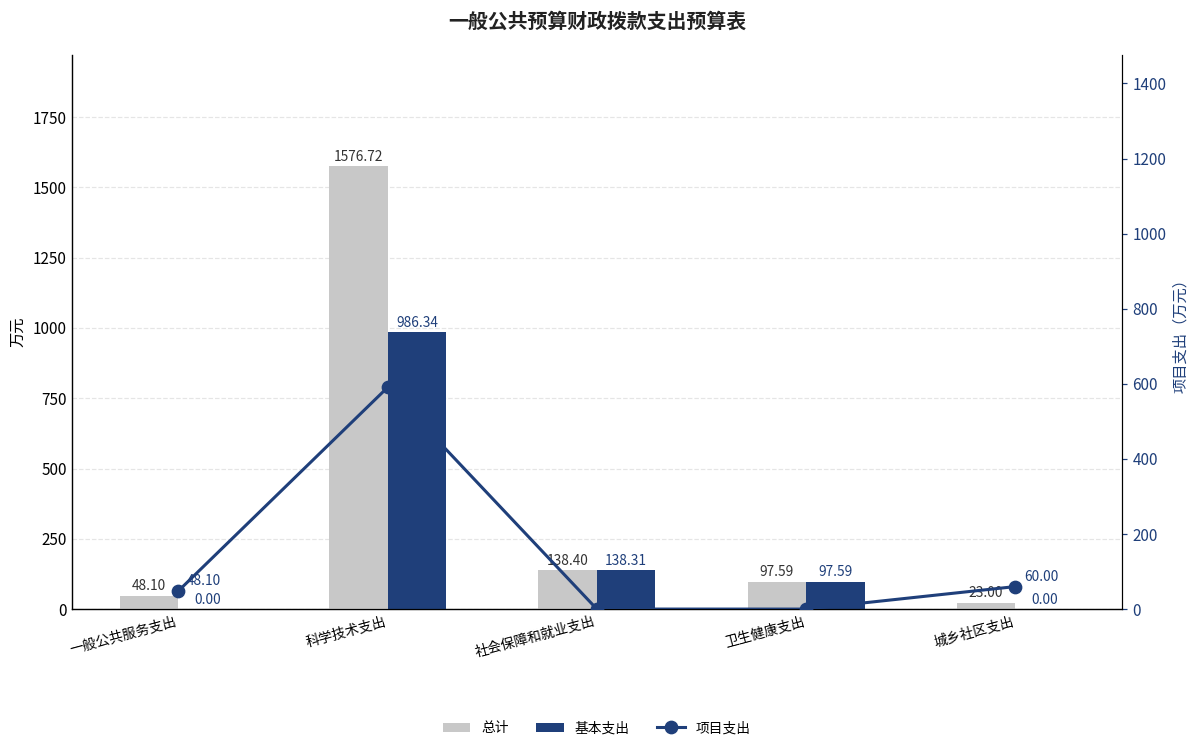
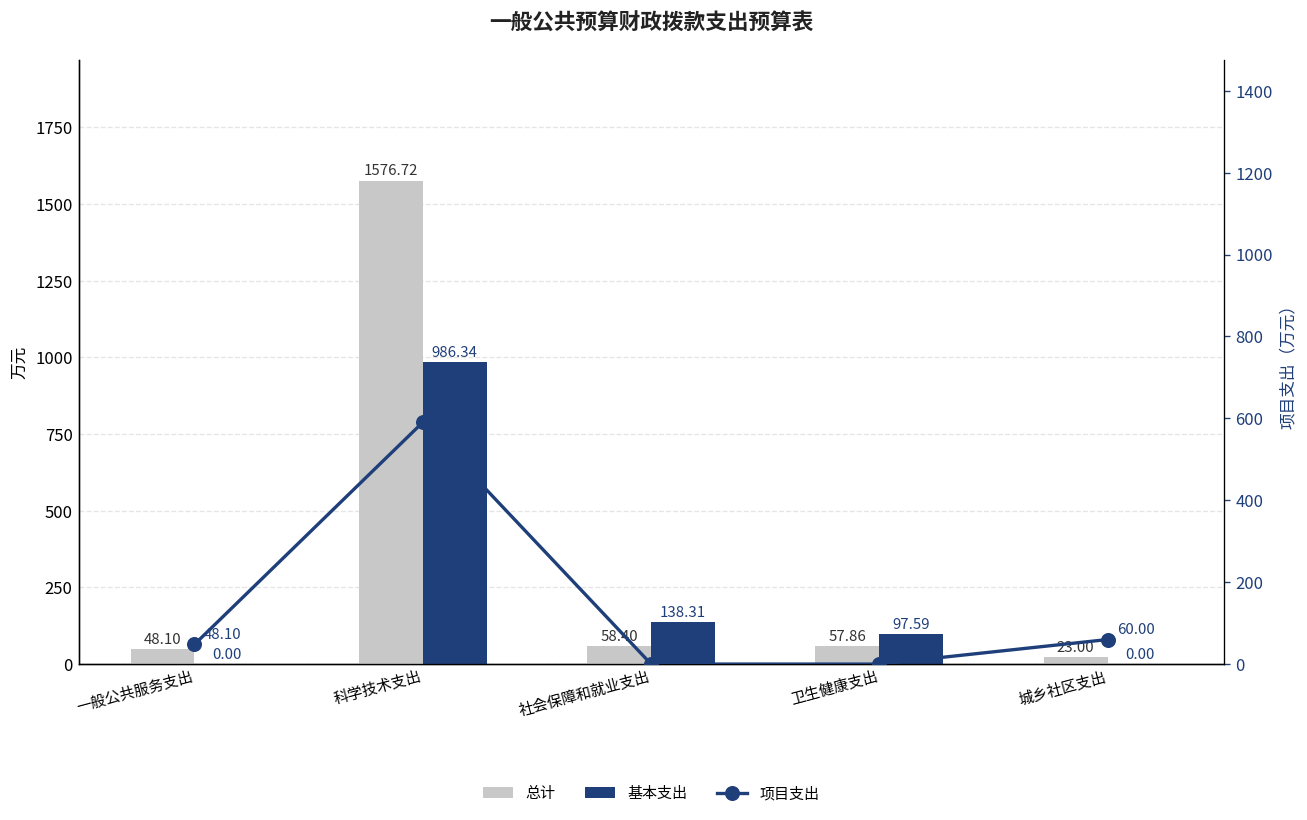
总计, 社会保障和就业支出: 138.40 -> 58.40
总计, 卫生健康支出: 97.59 -> 57.86
